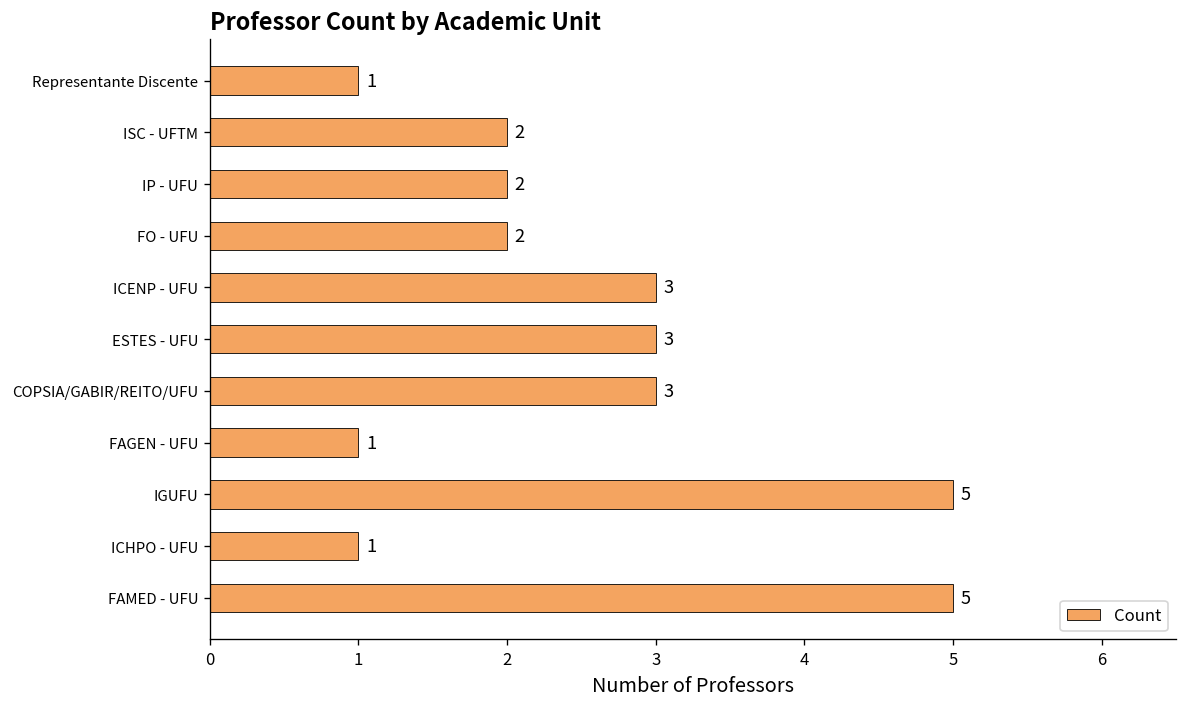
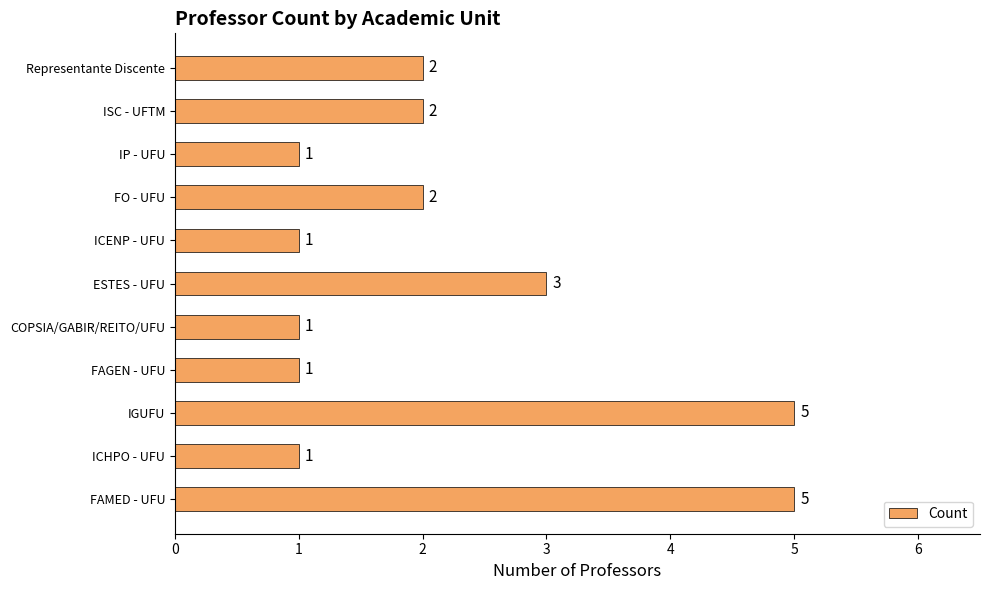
Representante Discente: 1 -> 2
IP - UFU: 2 -> 1
ICENP - UFU: 3 -> 1
COPSIA/GABIR/REITO/UFU: 3 -> 1
